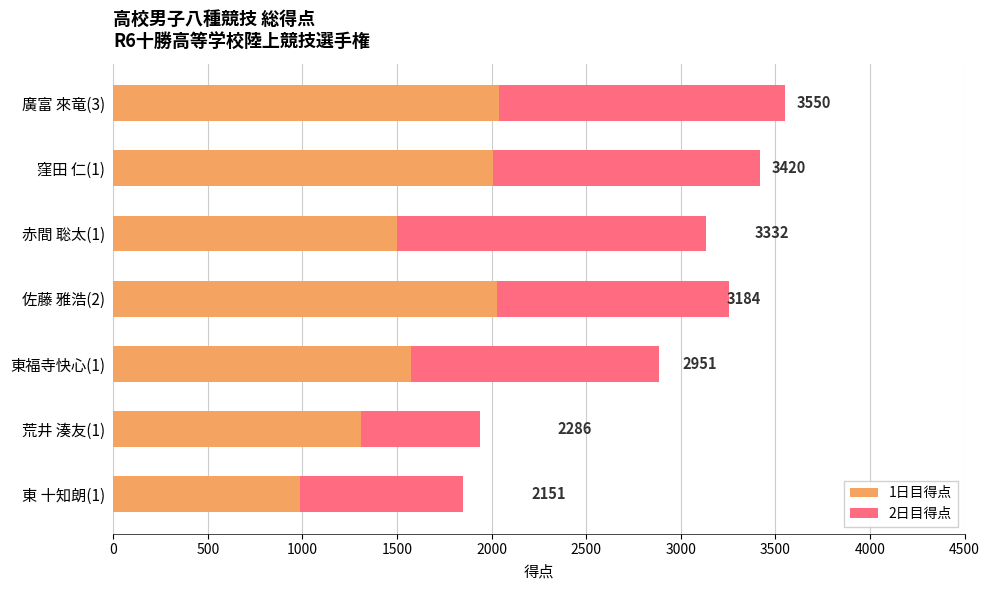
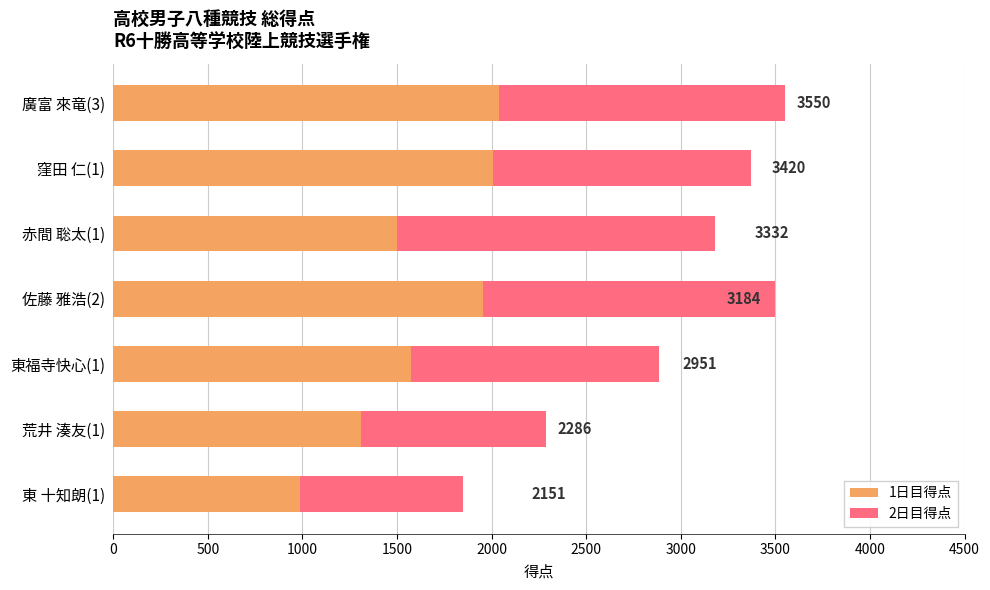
2日目得点, 窪田 仁(1): 1410 -> 1360
2日目得点, 赤間 聡太(1): 1630 -> 1680
1日目得点, 佐藤 雅浩(2): 2030 -> 1960
2日目得点, 佐藤 雅浩(2): 1230 -> 1540
2日目得点, 荒井 湊友(1): 630 -> 980
